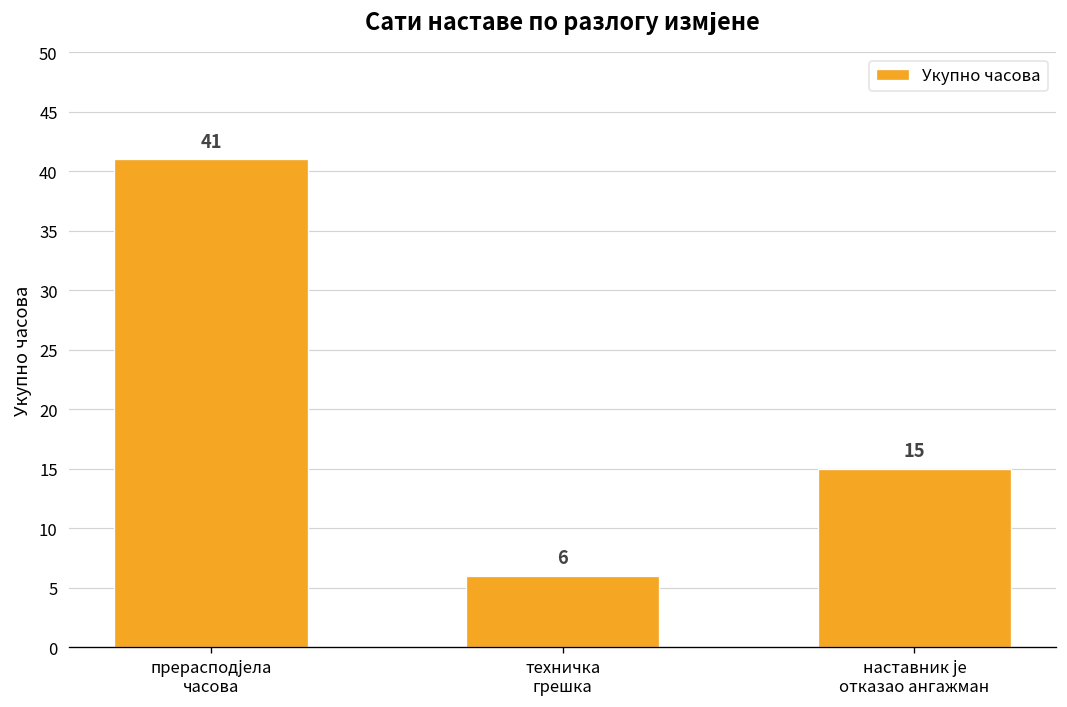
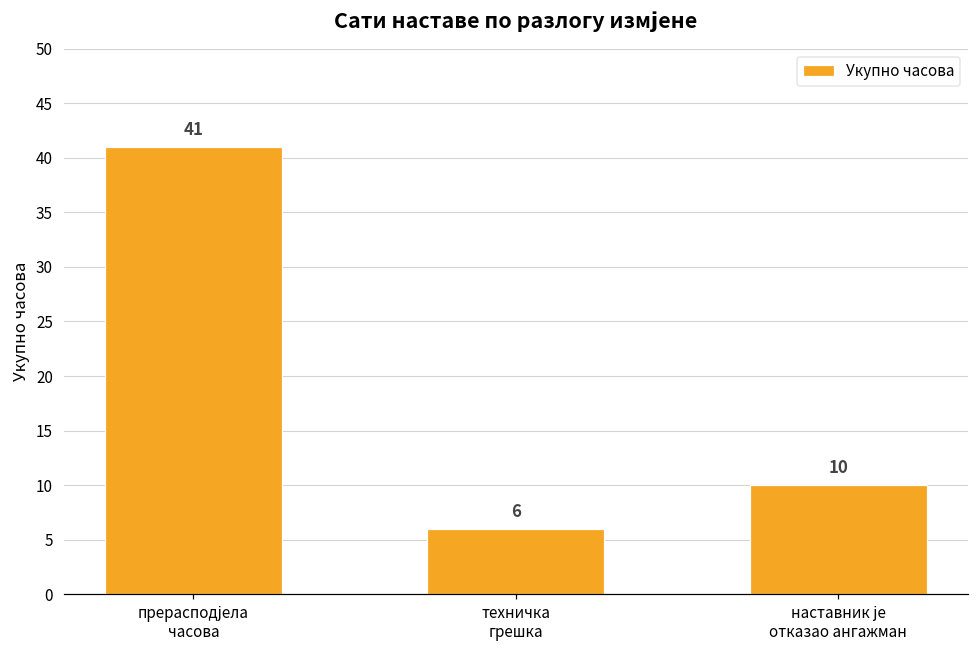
наставник је отказао ангажман: 15 -> 10
